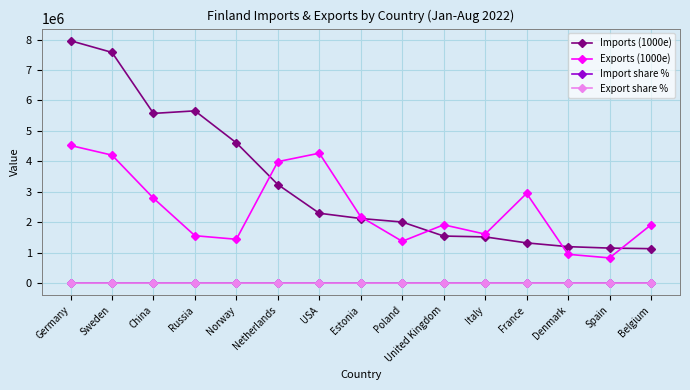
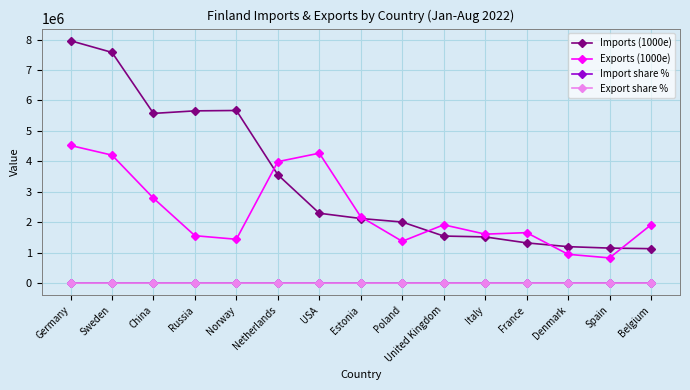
Imports (1000e), Norway: 4600000 -> 5700000
Imports (1000e), Netherlands: 3200000 -> 3600000
Exports (1000e), France: 2900000 -> 1700000
